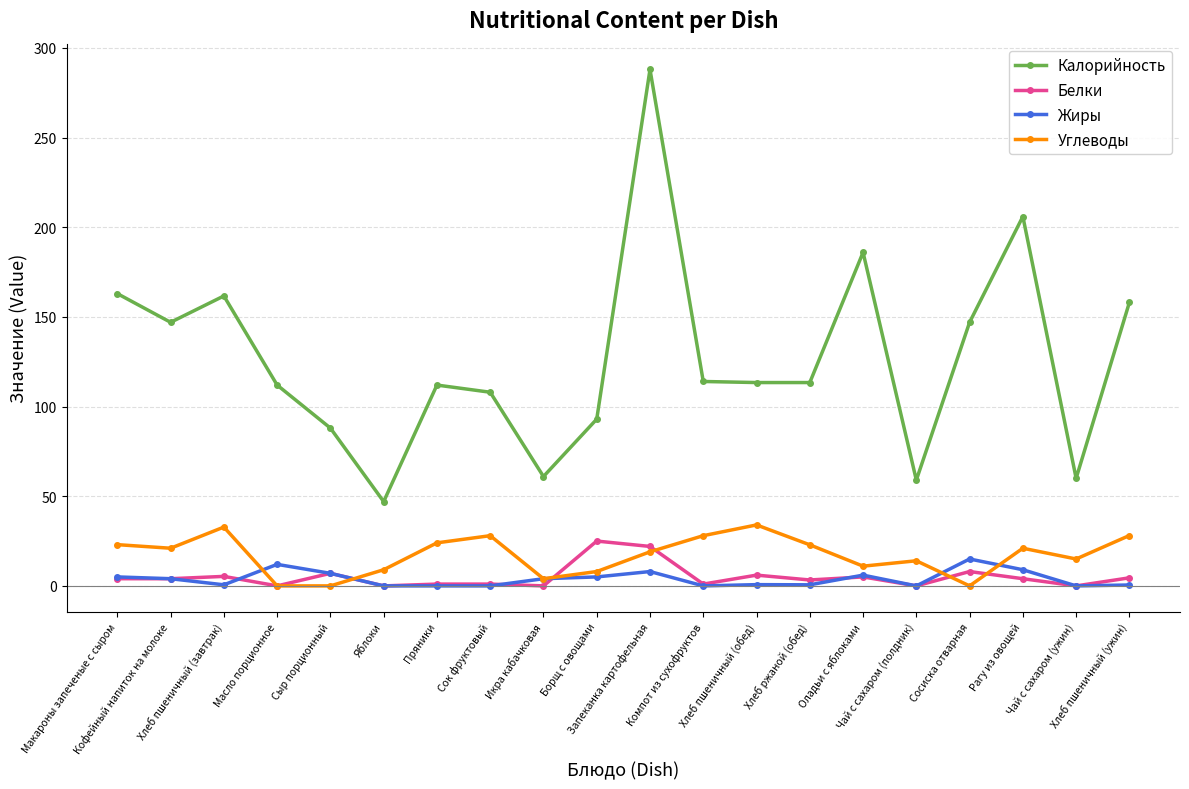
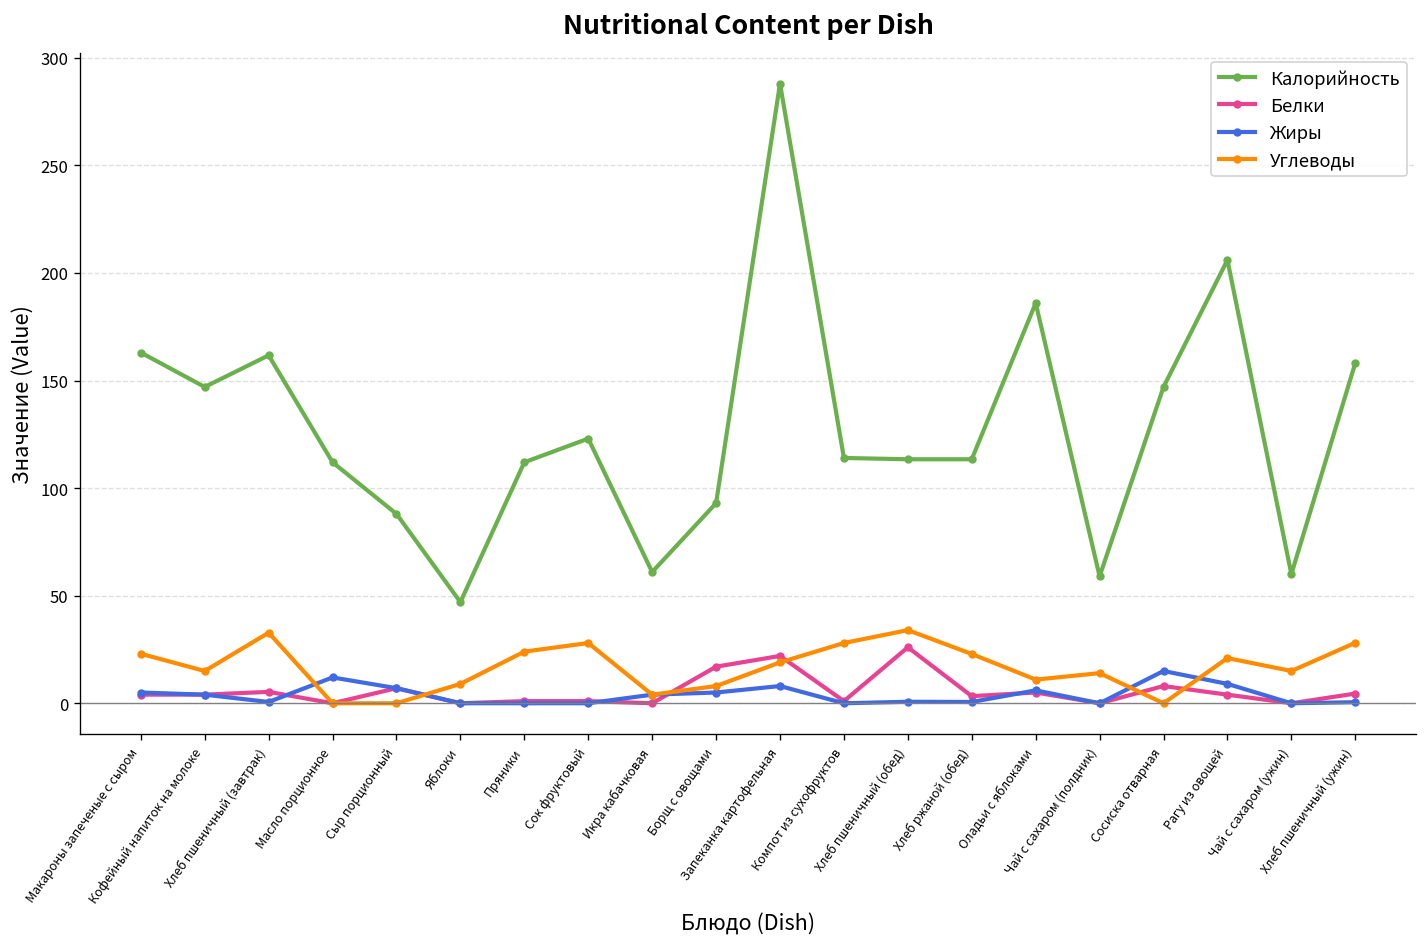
Углеводы, Кофейный напиток на молоке: 21 -> 15
Калорийность, Сок фруктовый: 108 -> 123
Белки, Борщ с овощами: 25 -> 17
Белки, Хлеб пшеничный (обед): 6 -> 26
